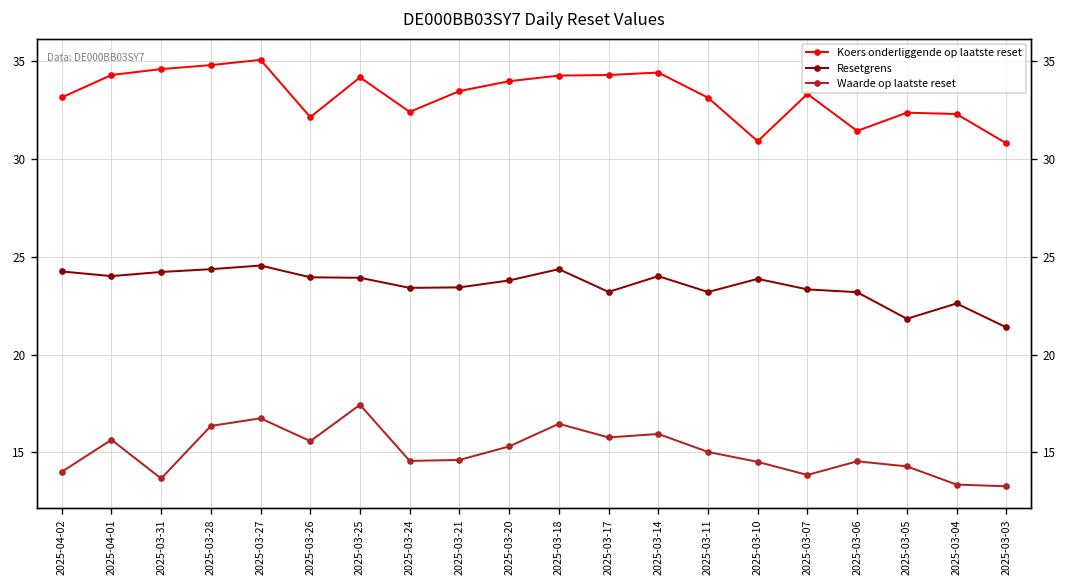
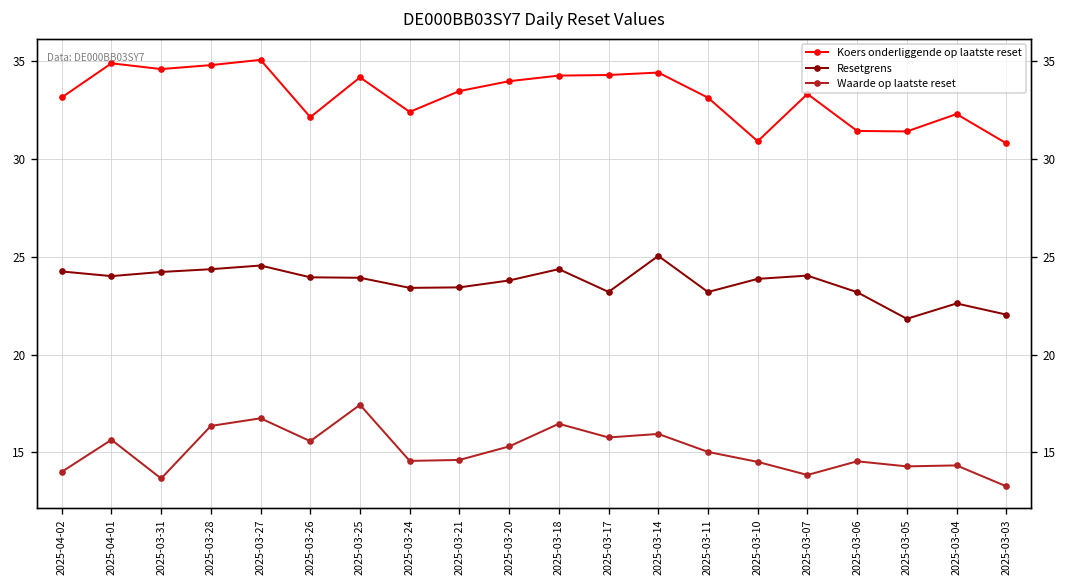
Koers onderliggende op laatste reset, 2025-04-01: 34.3 -> 34.9
Resetgrens, 2025-03-14: 24.0 -> 25.1
Resetgrens, 2025-03-07: 23.3 -> 24.0
Koers onderliggende op laatste reset, 2025-03-05: 32.4 -> 31.4
Waarde op laatste reset, 2025-03-04: 13.4 -> 14.3
Resetgrens, 2025-03-03: 21.4 -> 22.0
